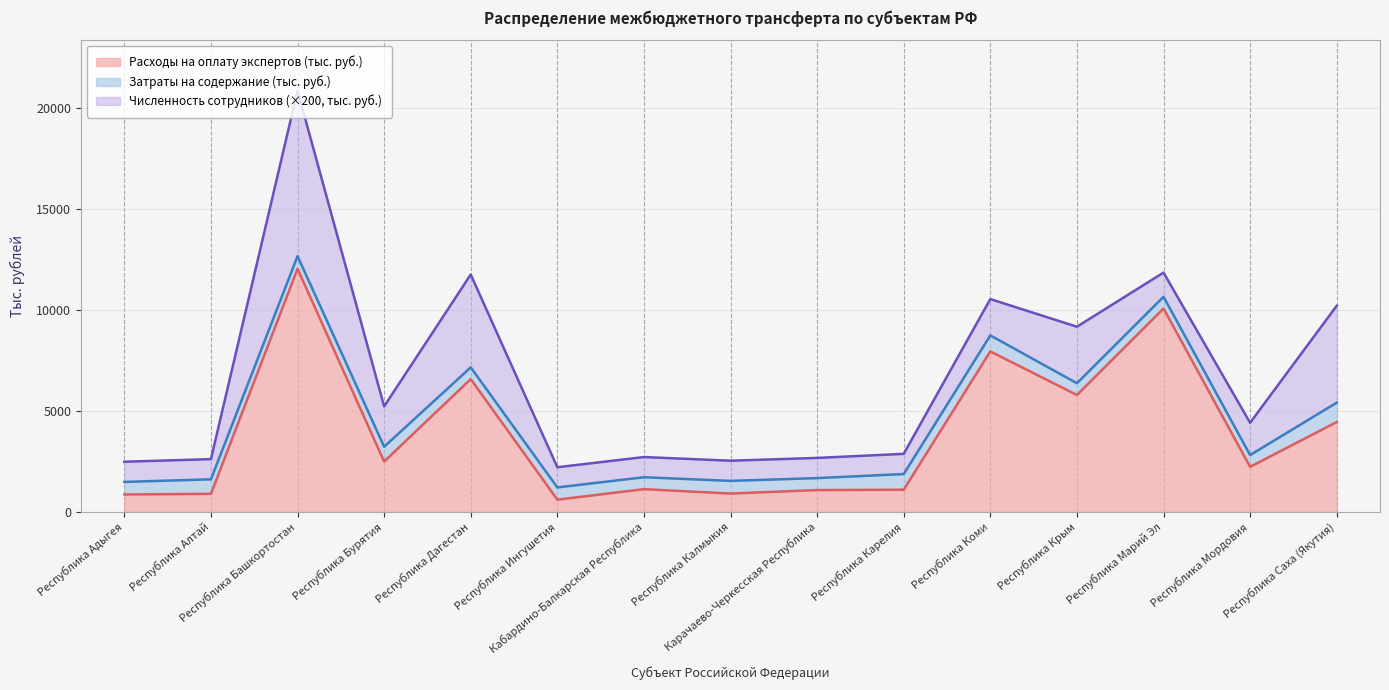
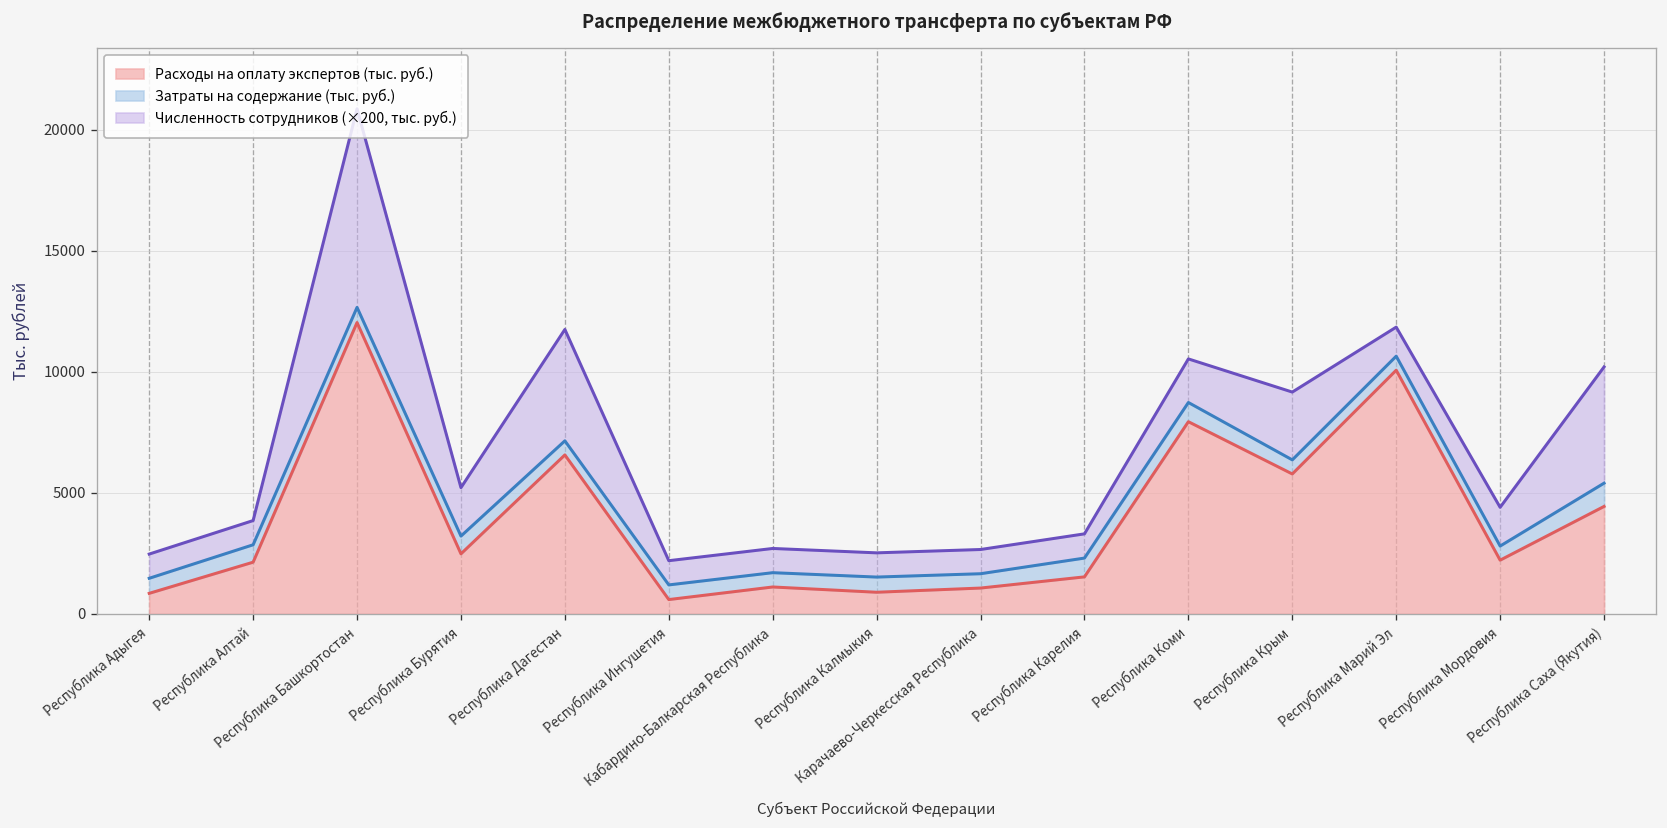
Расходы на оплату экспертов (тыс. руб.), Республика Алтай: 900 -> 2100
Расходы на оплату экспертов (тыс. руб.), Республика Карелия: 1100 -> 1500
